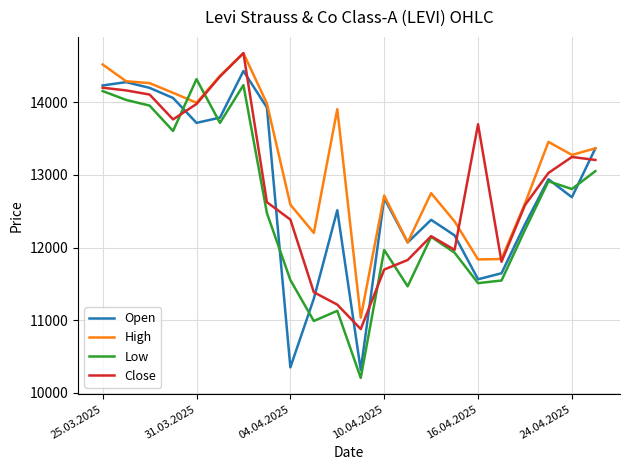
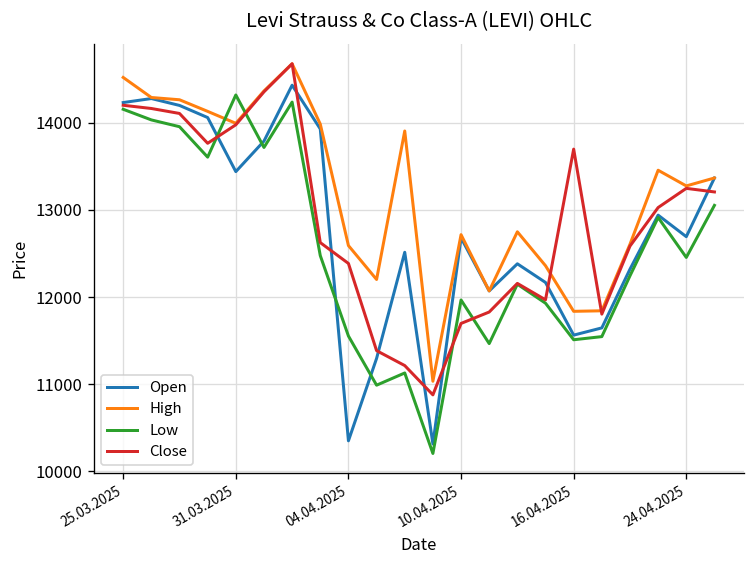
Open, 31.03.2025: 13700 -> 13400
Low, 24.04.2025: 12800 -> 12500
